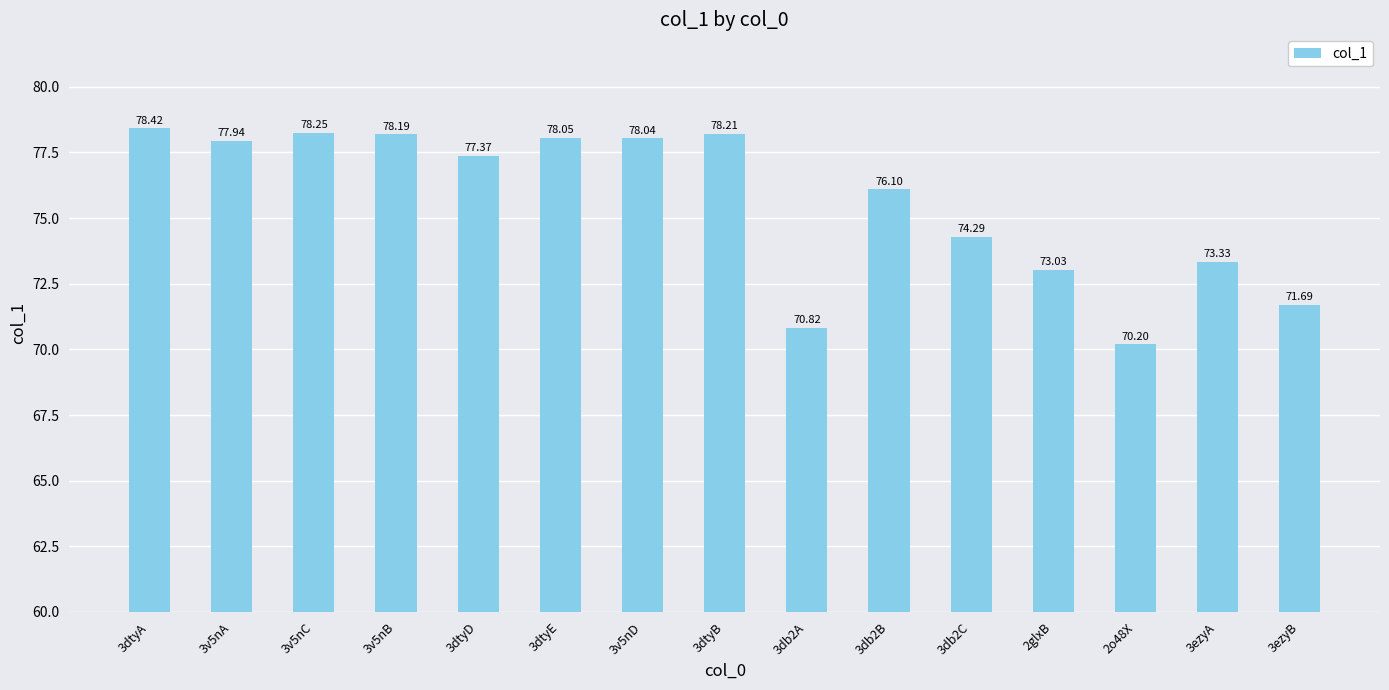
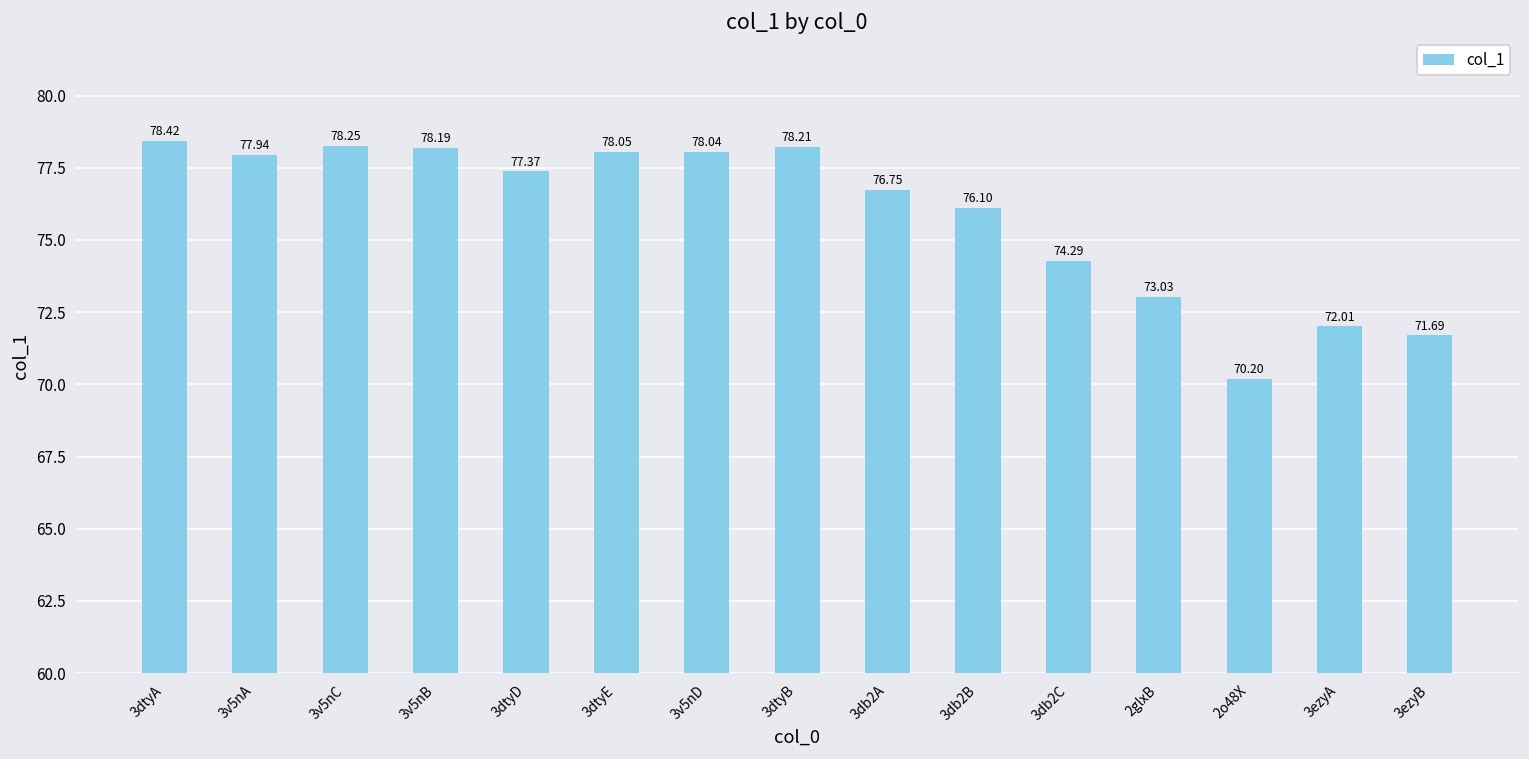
3db2A: 70.82 -> 76.75
3ezyA: 73.33 -> 72.01
